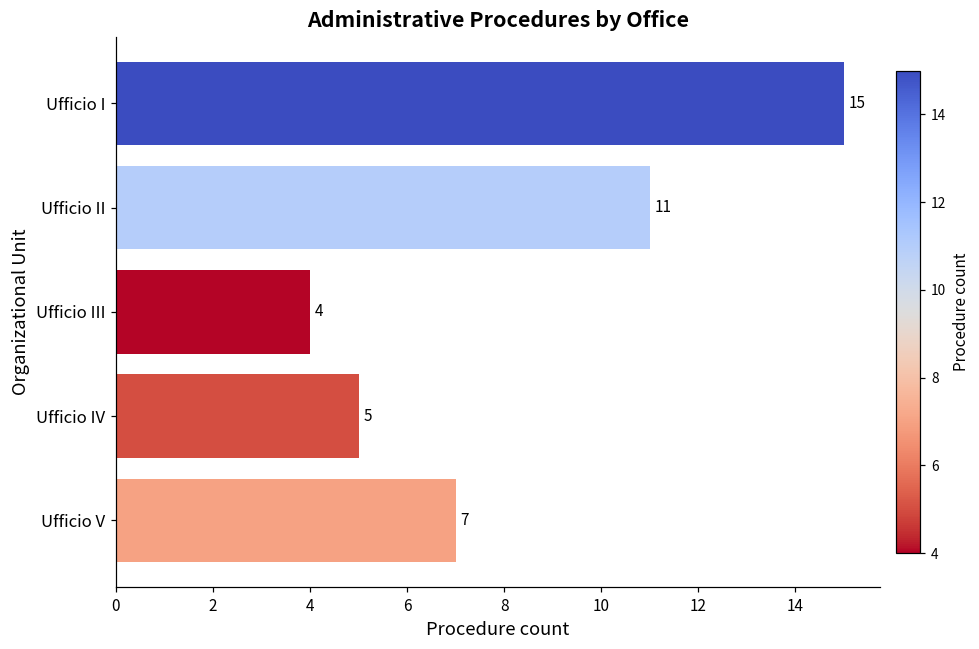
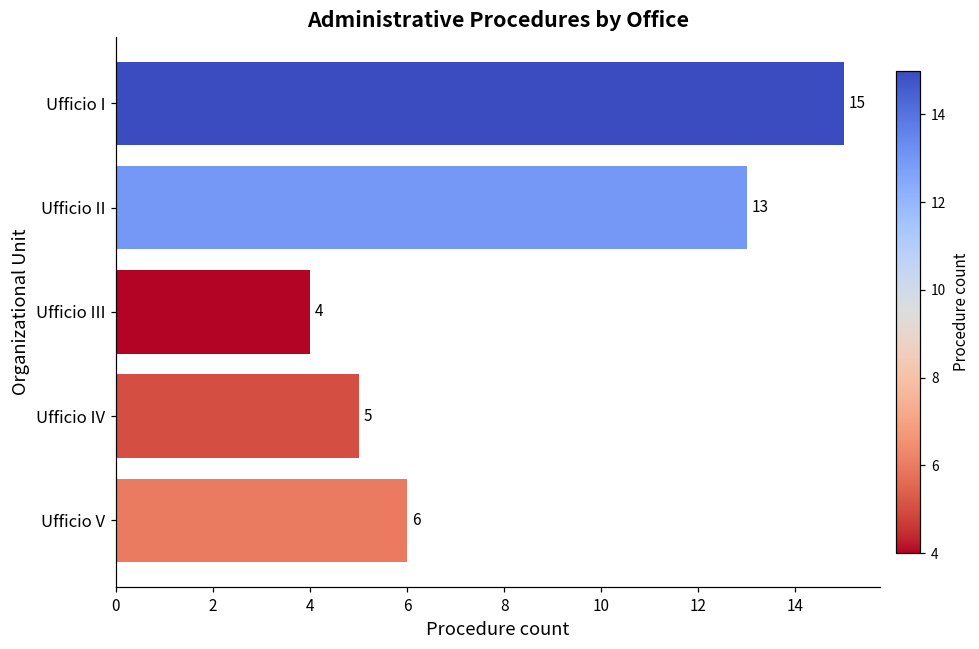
Ufficio II: 11 -> 13
Ufficio V: 7 -> 6
